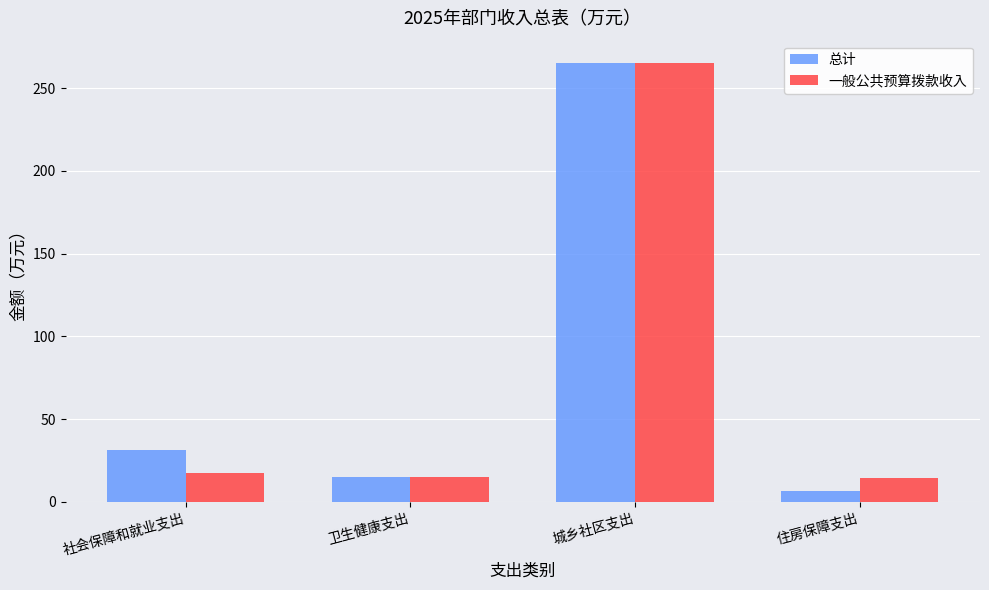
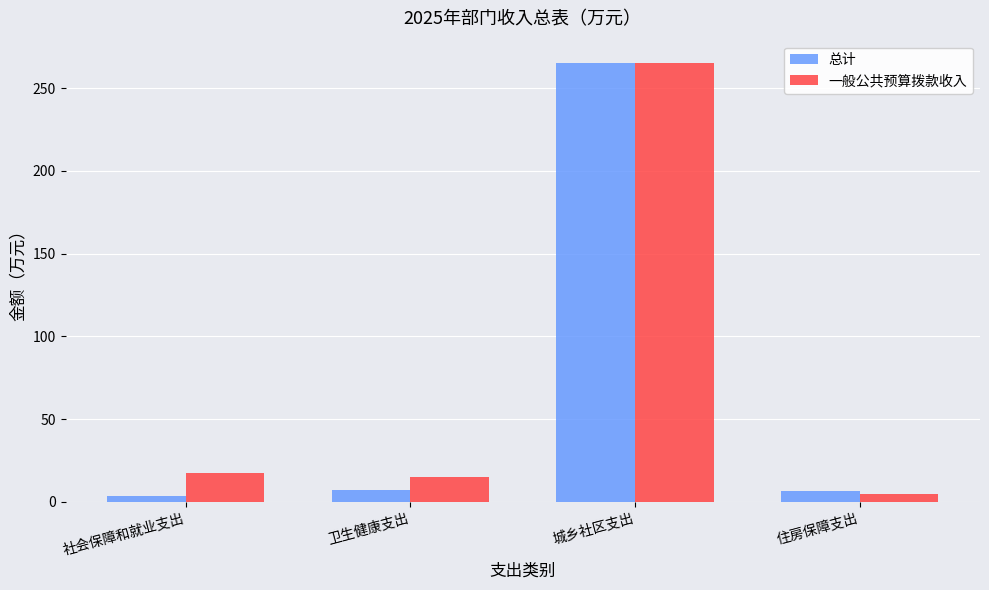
总计, 社会保障和就业支出: 32 -> 3
总计, 卫生健康支出: 15 -> 7
一般公共预算拨款收入, 住房保障支出: 14 -> 5
